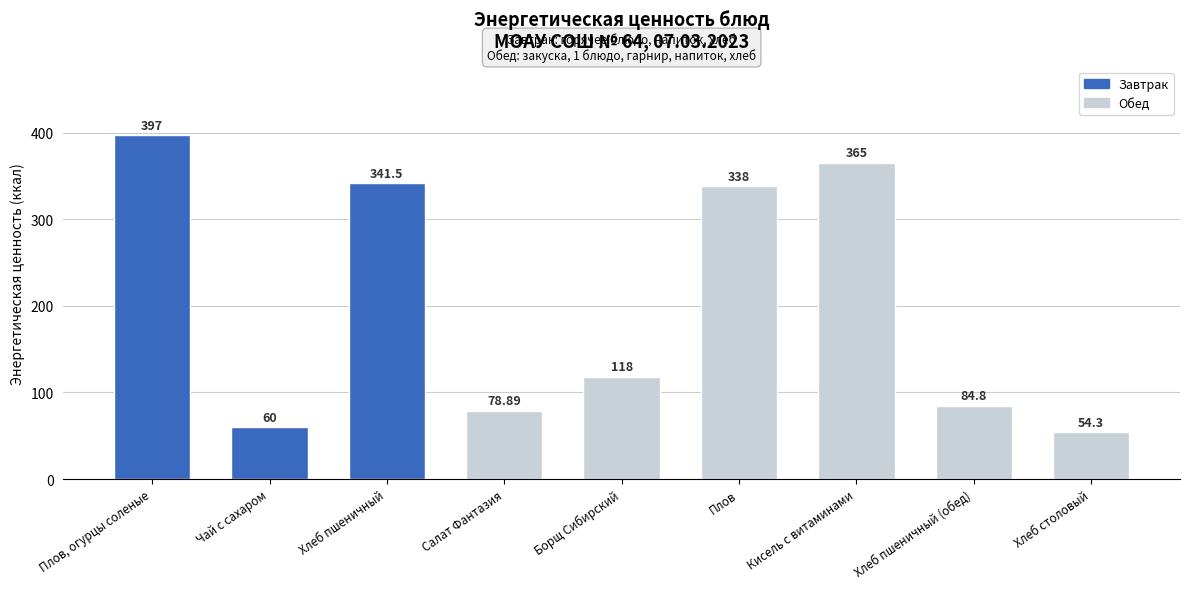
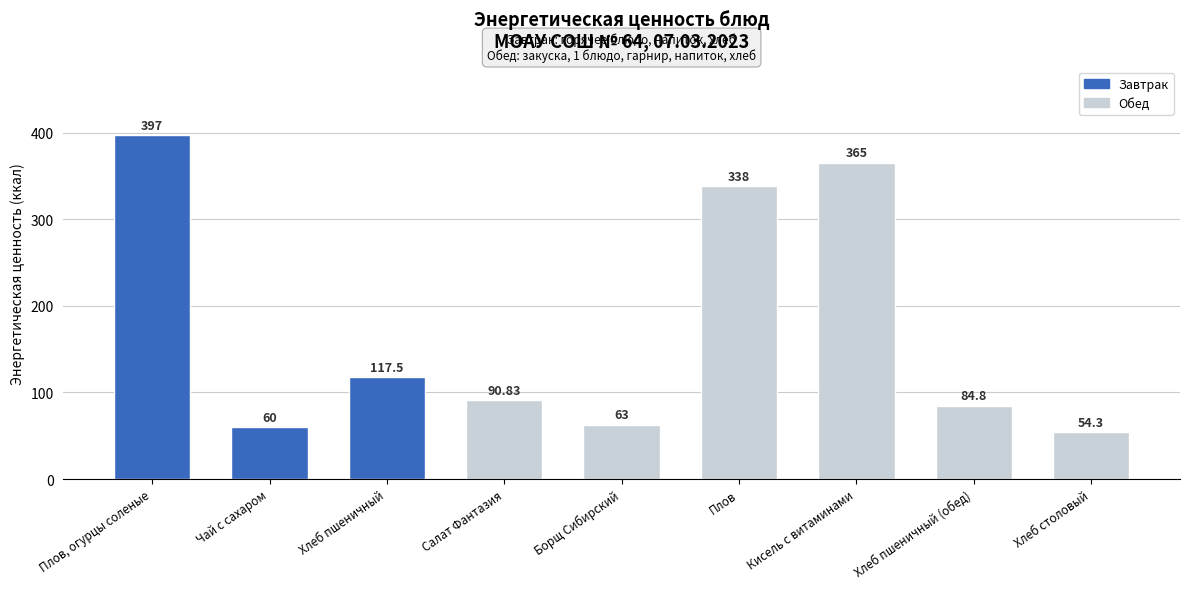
Хлеб пшеничный: 341.5 -> 117.5
Салат Фантазия: 78.89 -> 90.83
Борщ Сибирский: 118 -> 63
